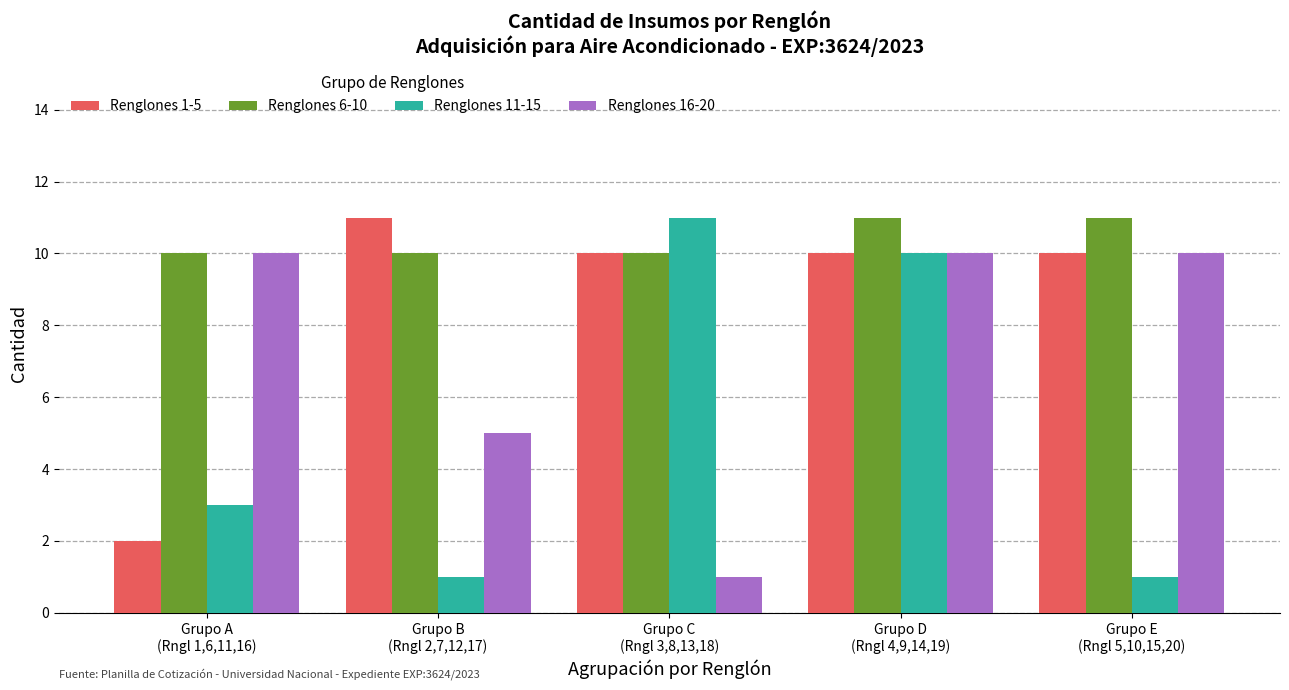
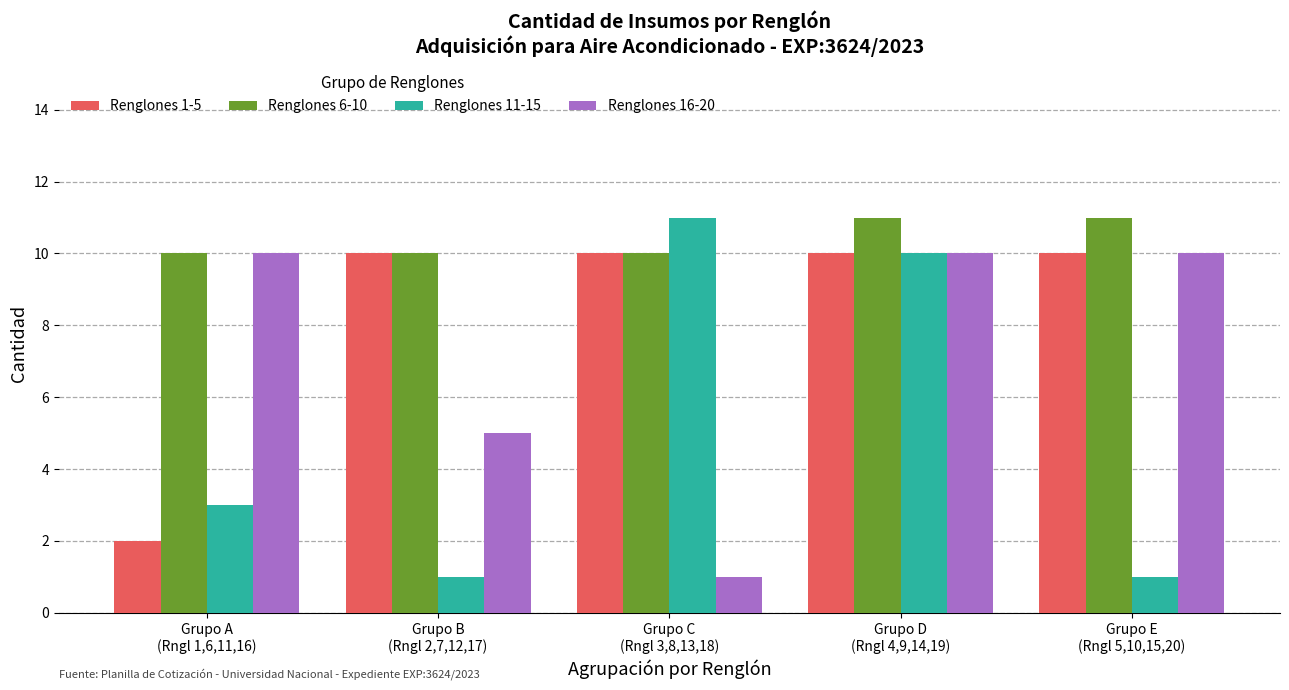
Renglones 1-5, Grupo B (Rngl 2,7,12,17): 11 -> 10
